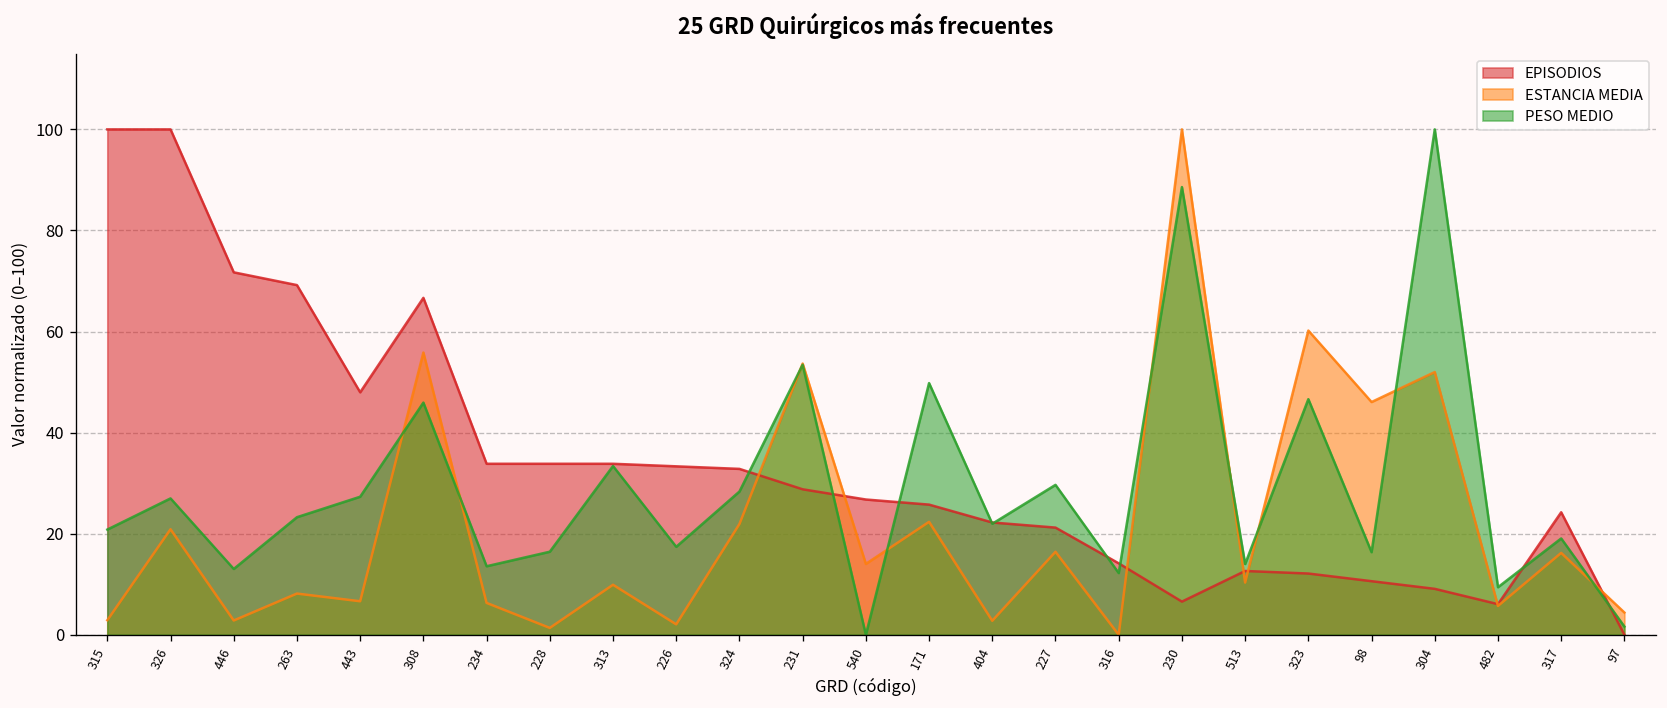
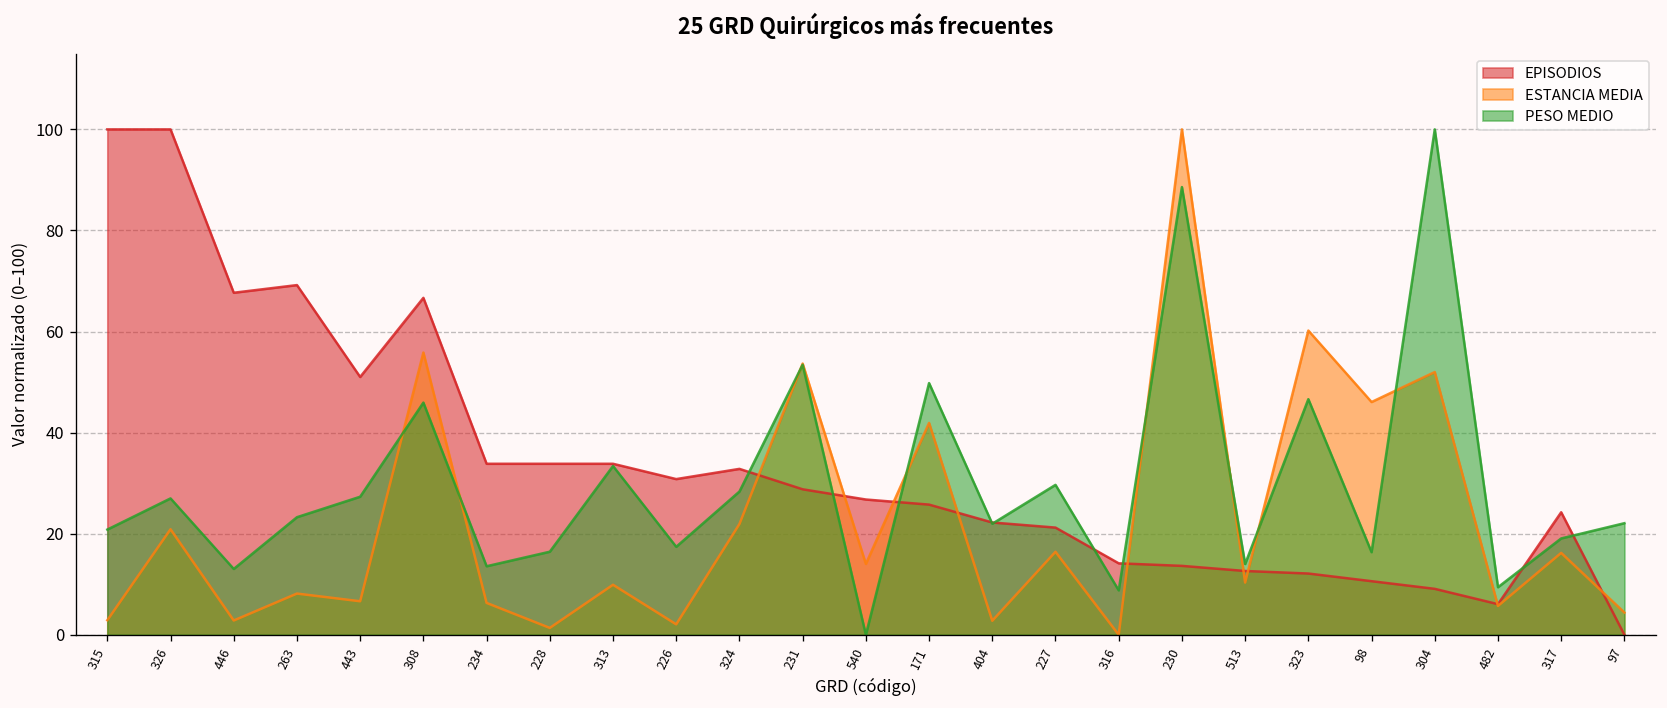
EPISODIOS, 446: 72 -> 68
EPISODIOS, 443: 48 -> 51
EPISODIOS, 226: 33 -> 31
ESTANCIA MEDIA, 171: 22 -> 42
PESO MEDIO, 316: 12 -> 9
EPISODIOS, 230: 7 -> 14
PESO MEDIO, 97: 2 -> 22
